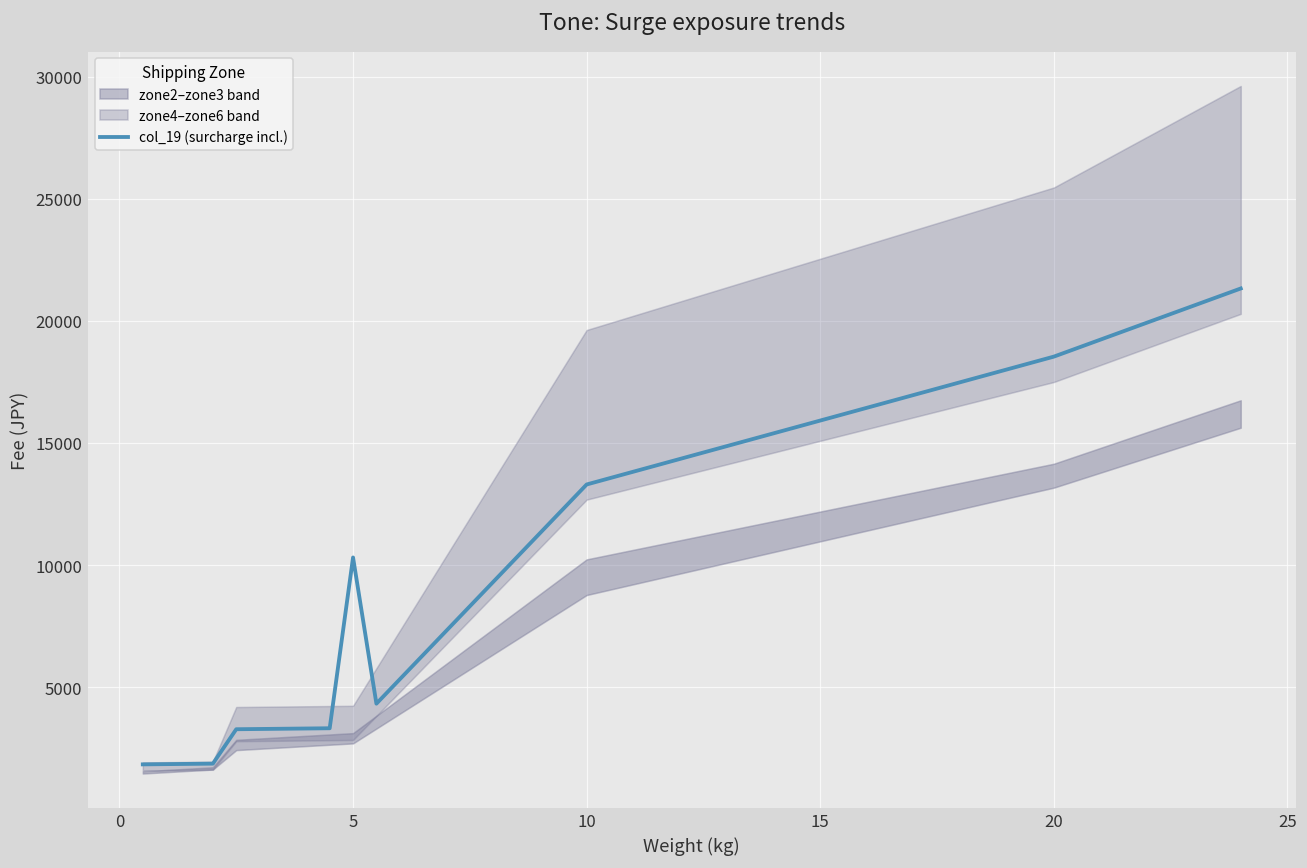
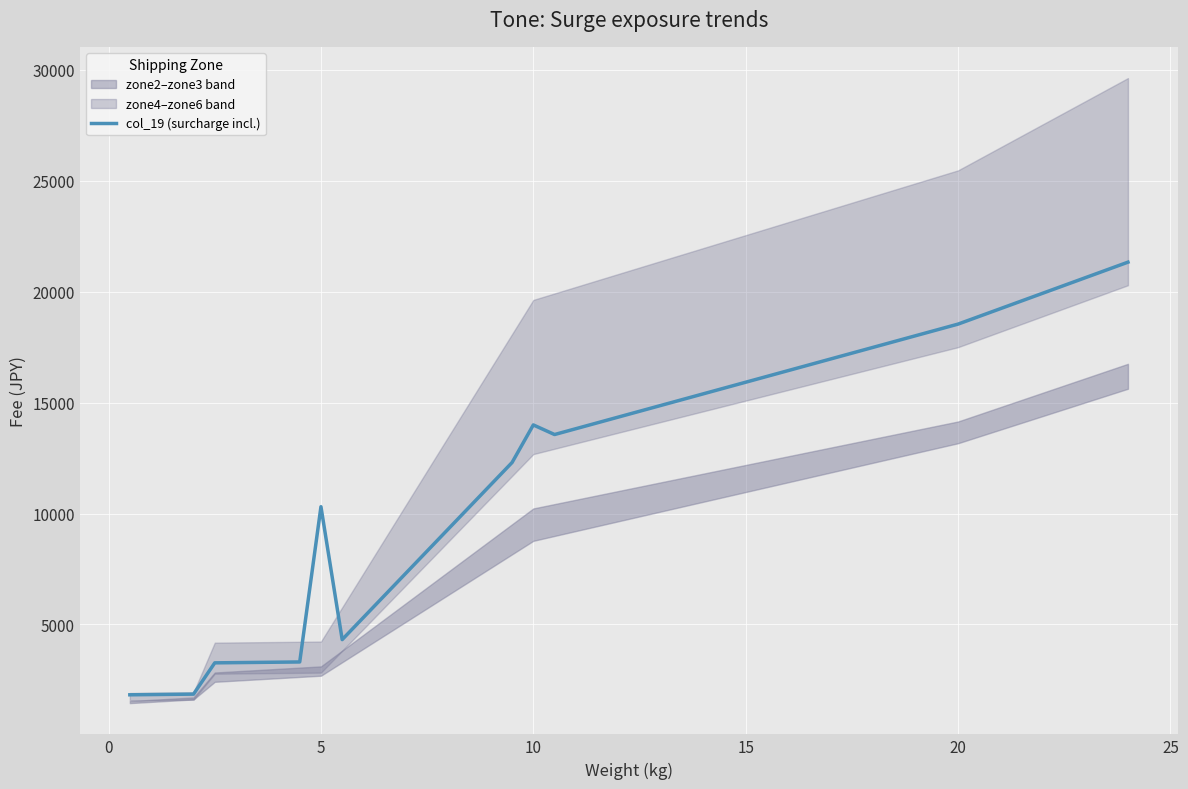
col_19 (surcharge incl.), 10: 13300 -> 14000
